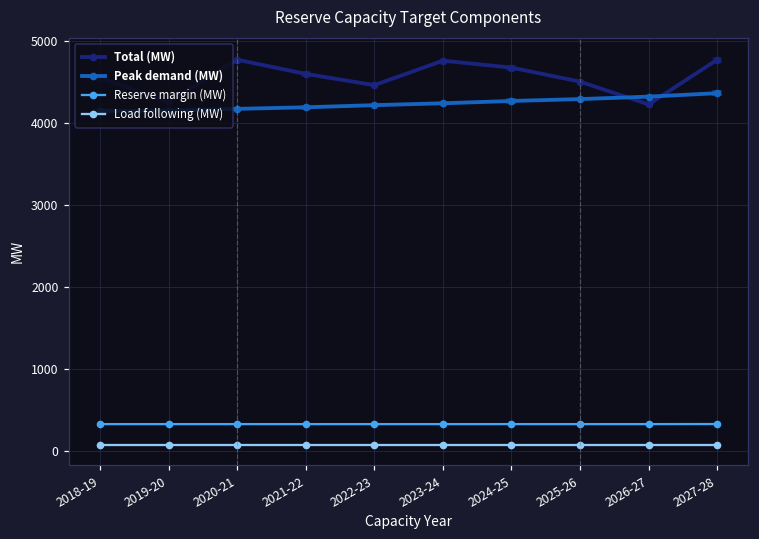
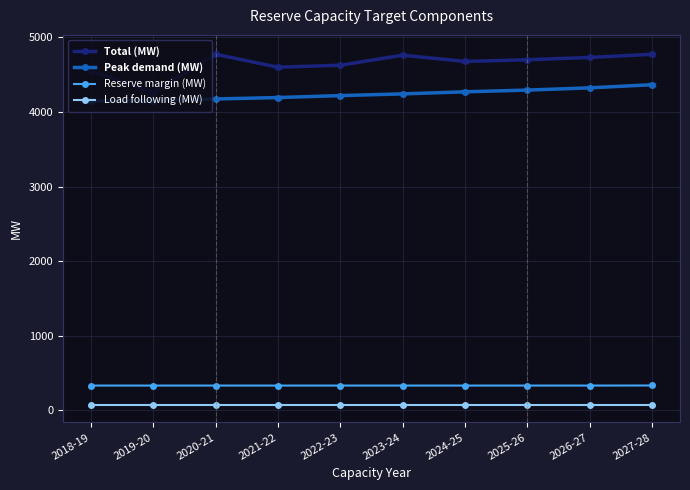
Total (MW), 2022-23: 4500 -> 4600
Total (MW), 2025-26: 4500 -> 4700
Total (MW), 2026-27: 4200 -> 4700
